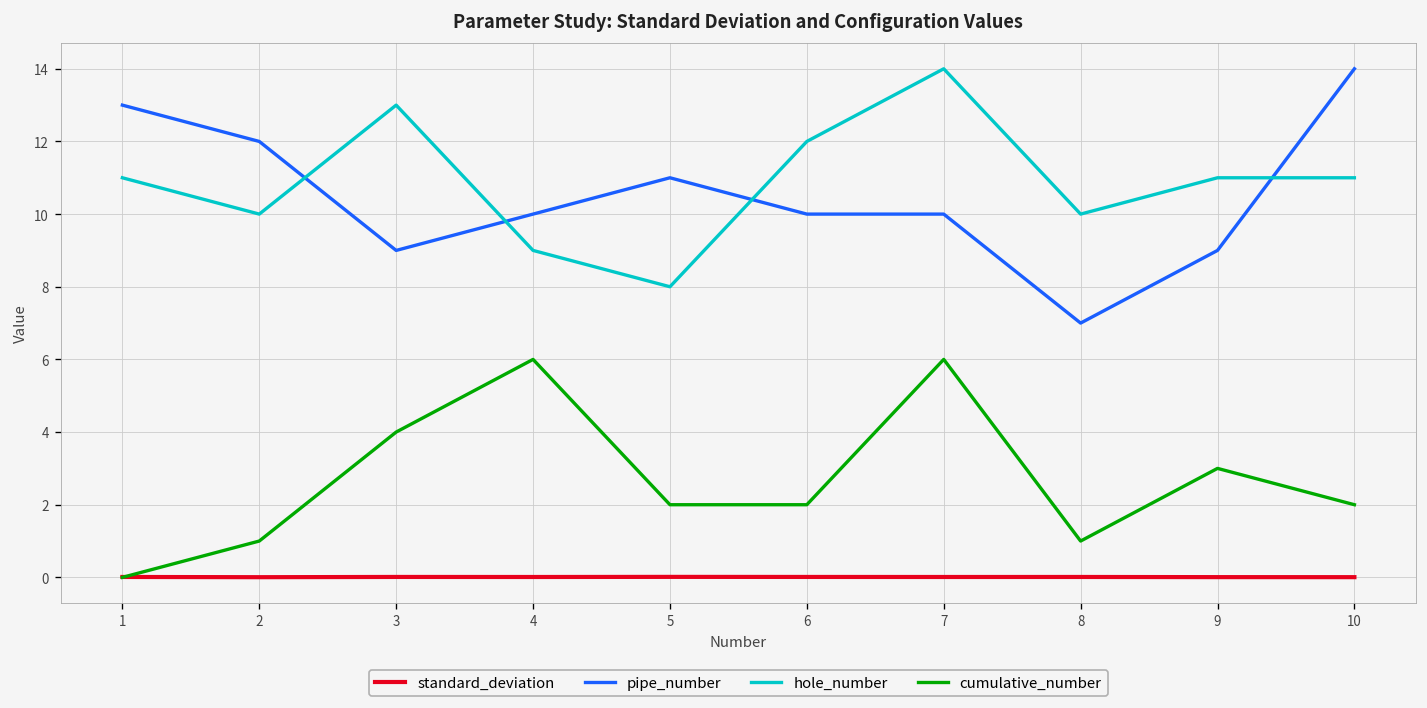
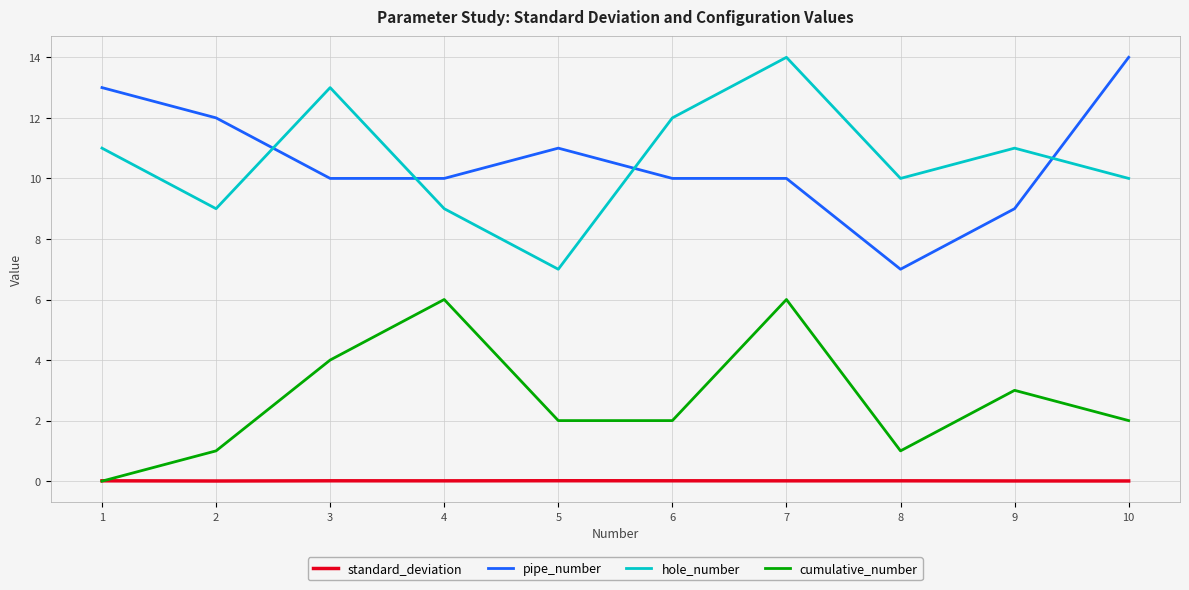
hole_number, 2: 10 -> 9
pipe_number, 3: 9 -> 10
hole_number, 5: 8 -> 7
hole_number, 10: 11 -> 10
